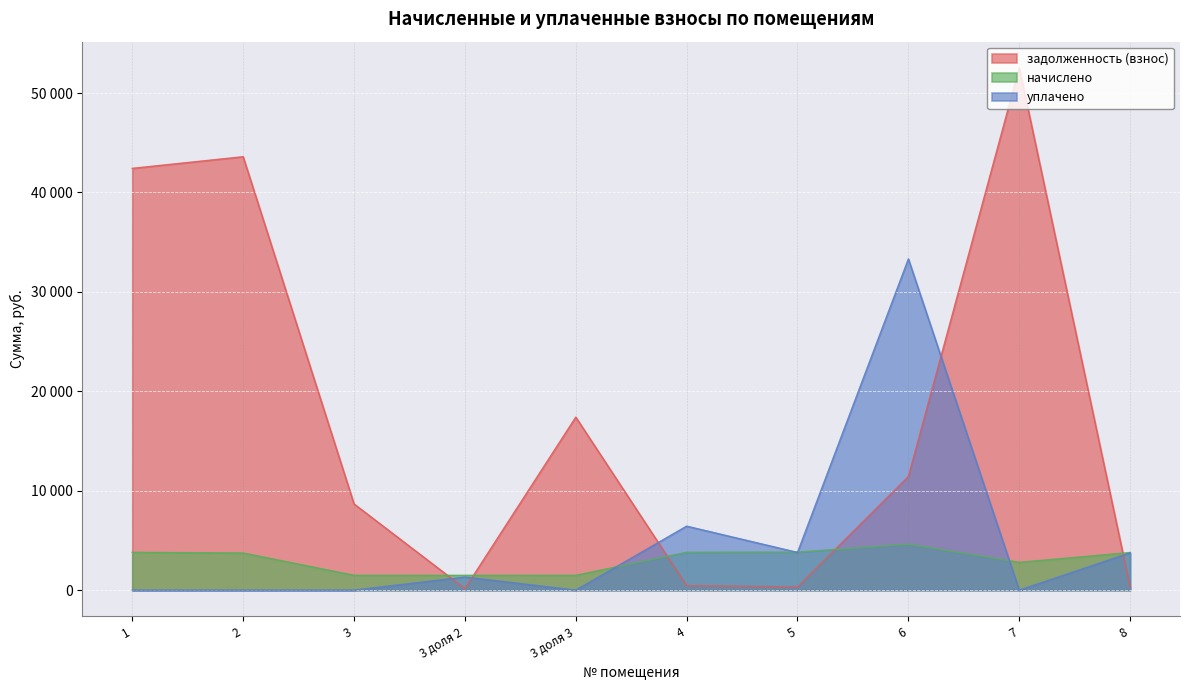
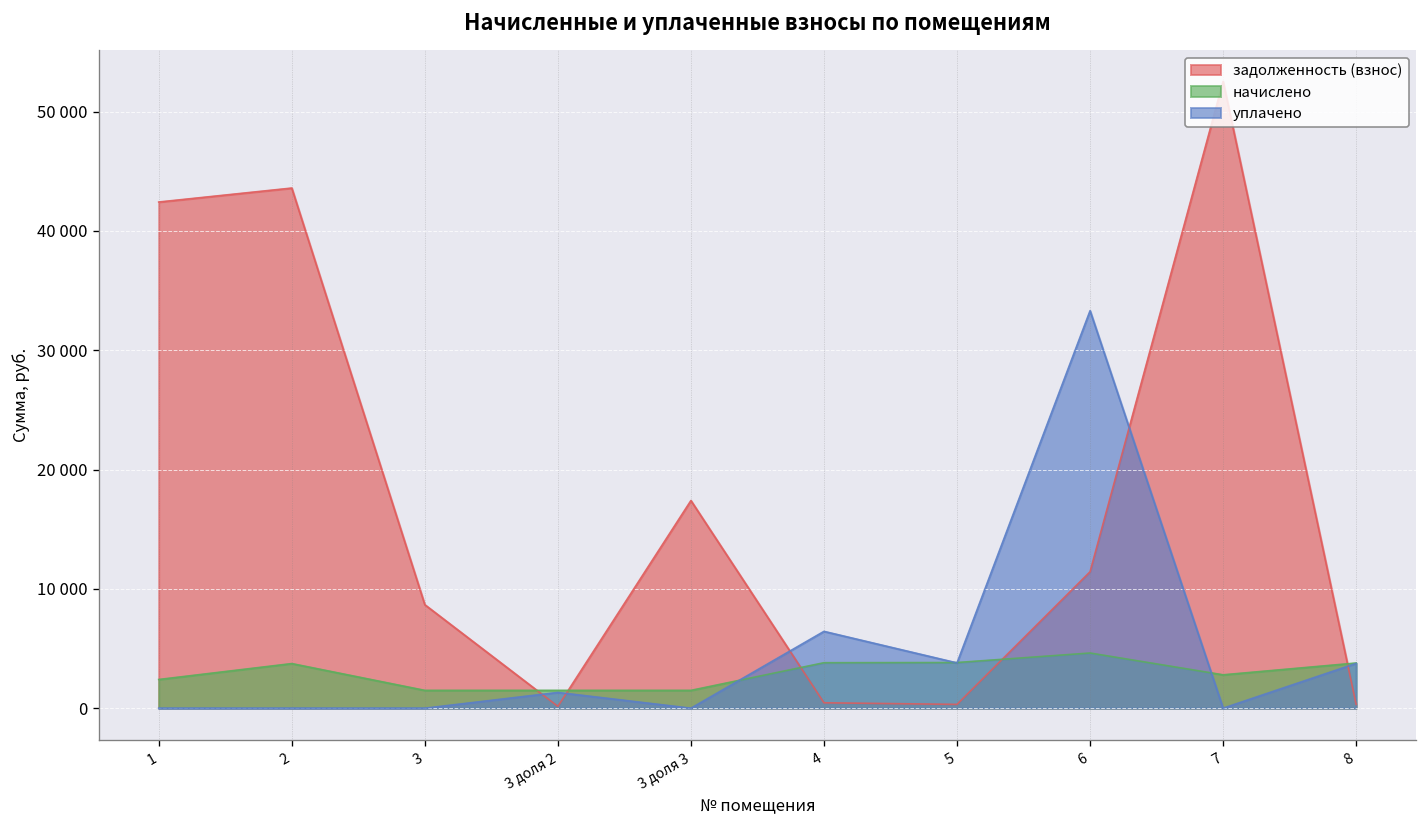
начислено, 1: 4000 -> 2000
